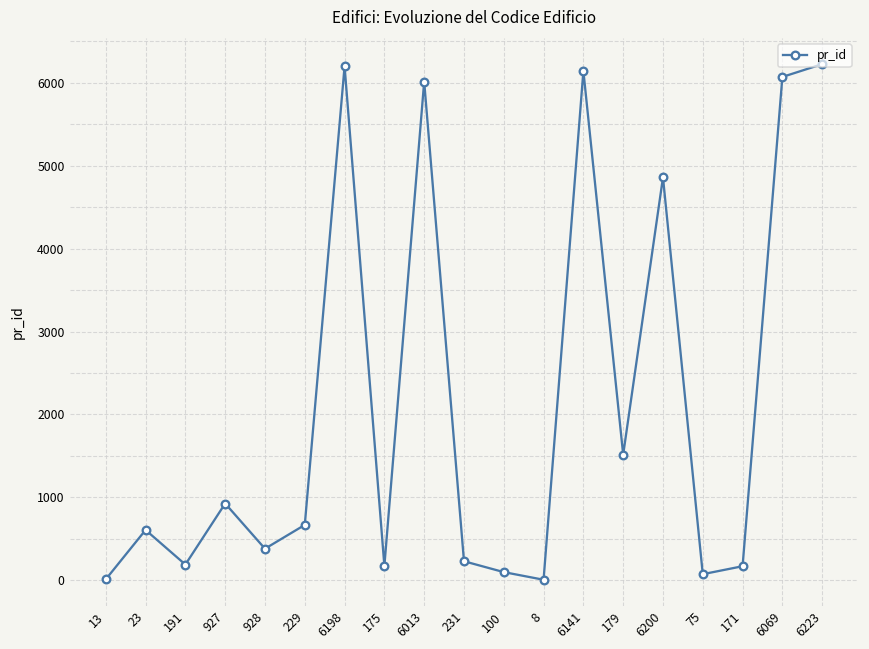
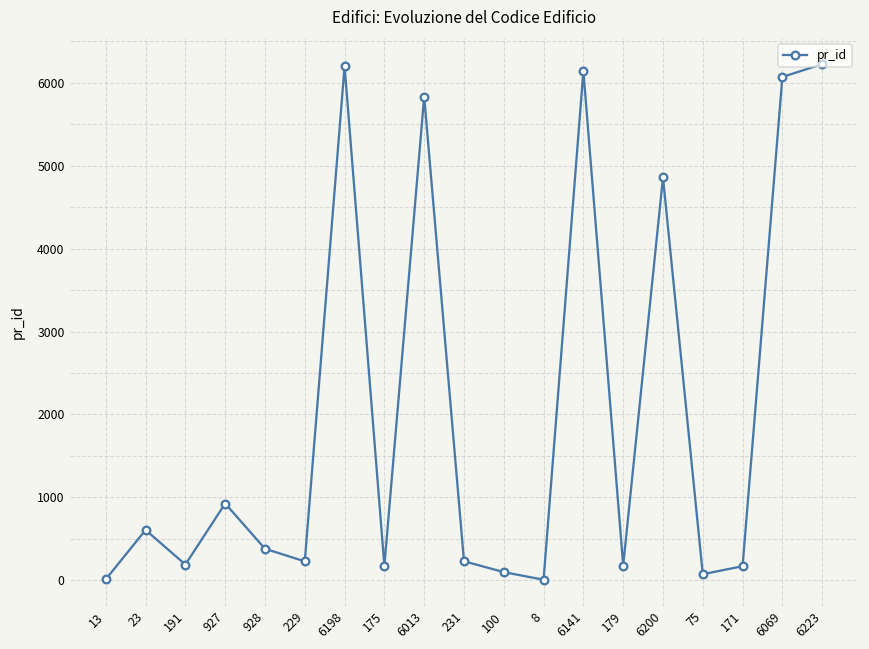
229: 700 -> 200
6013: 6000 -> 5800
179: 1500 -> 200
